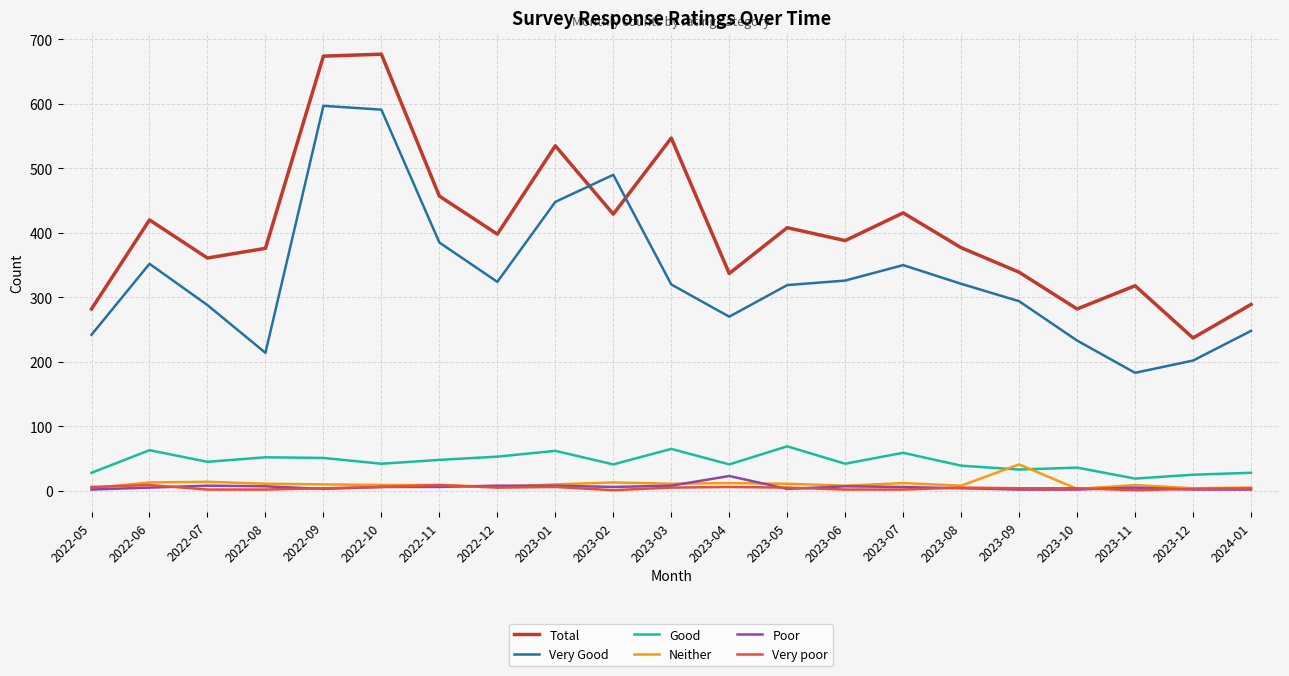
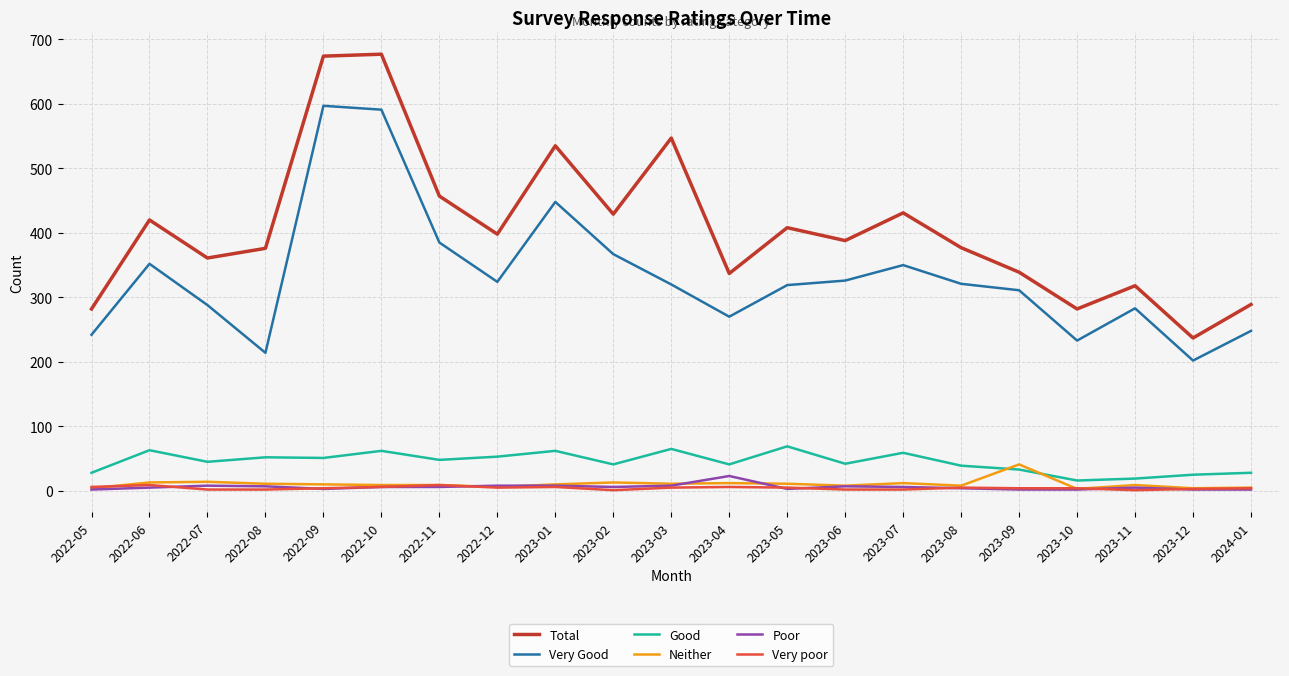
Good, 2022-10: 40 -> 60
Very Good, 2023-02: 490 -> 370
Very Good, 2023-09: 290 -> 310
Good, 2023-10: 40 -> 20
Very Good, 2023-11: 180 -> 280
